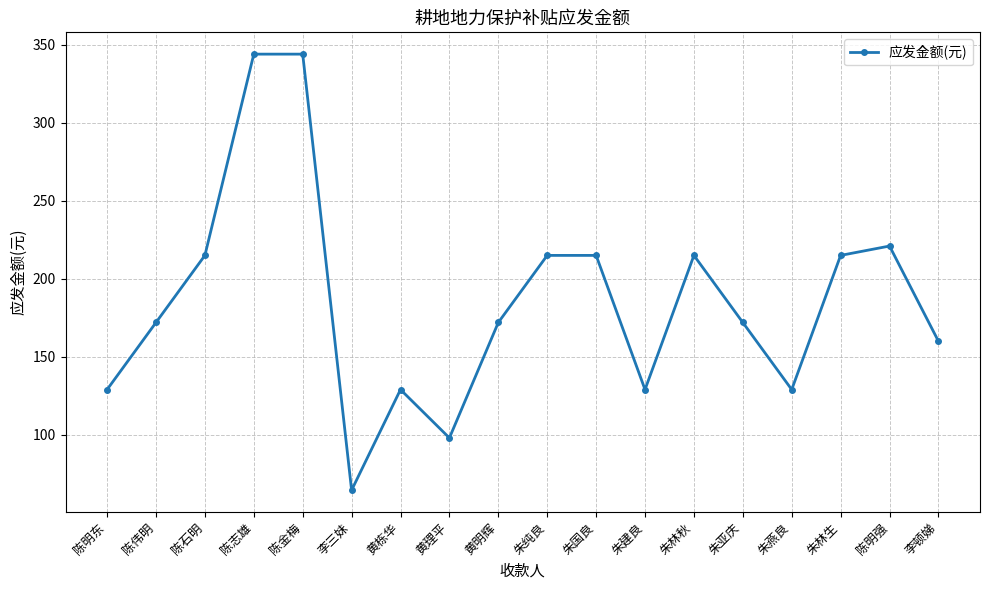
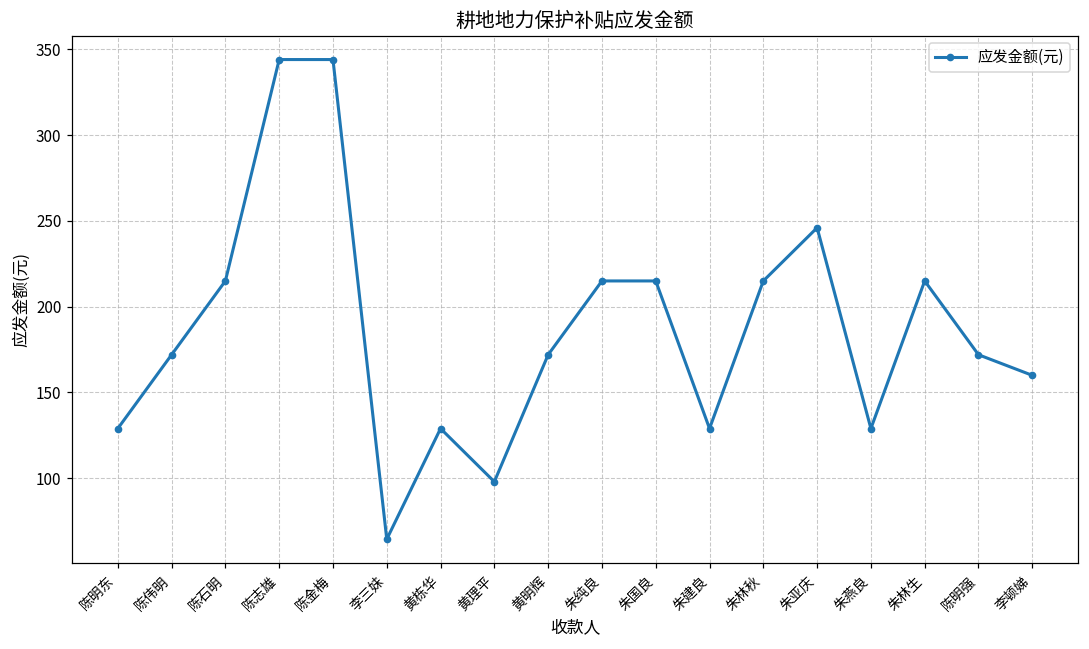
朱亚庆: 172 -> 246
陈明强: 221 -> 172
